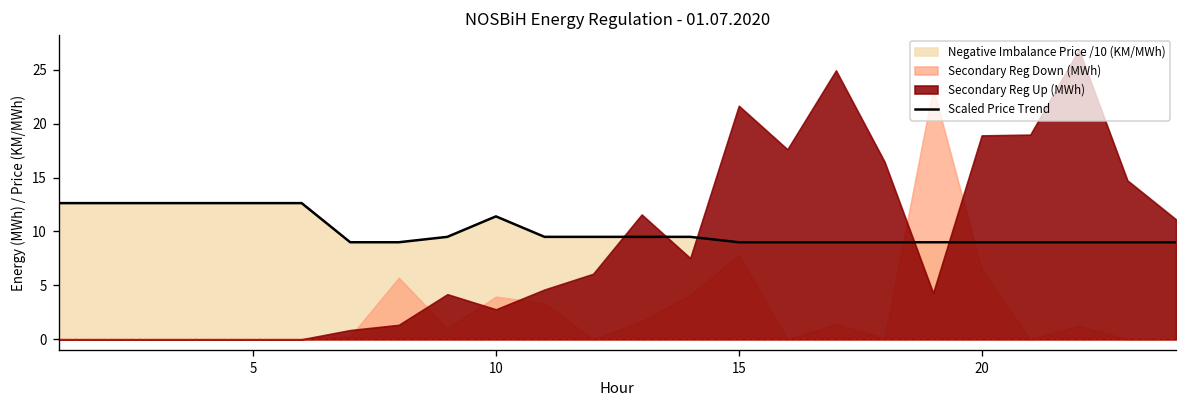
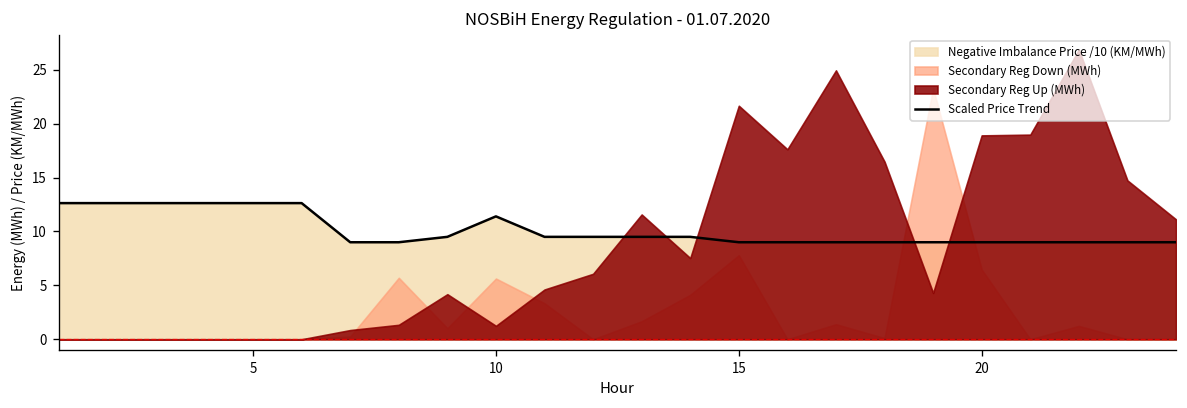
Secondary Reg Down (MWh), 10: 4 -> 6
Secondary Reg Up (MWh), 10: 3 -> 1
